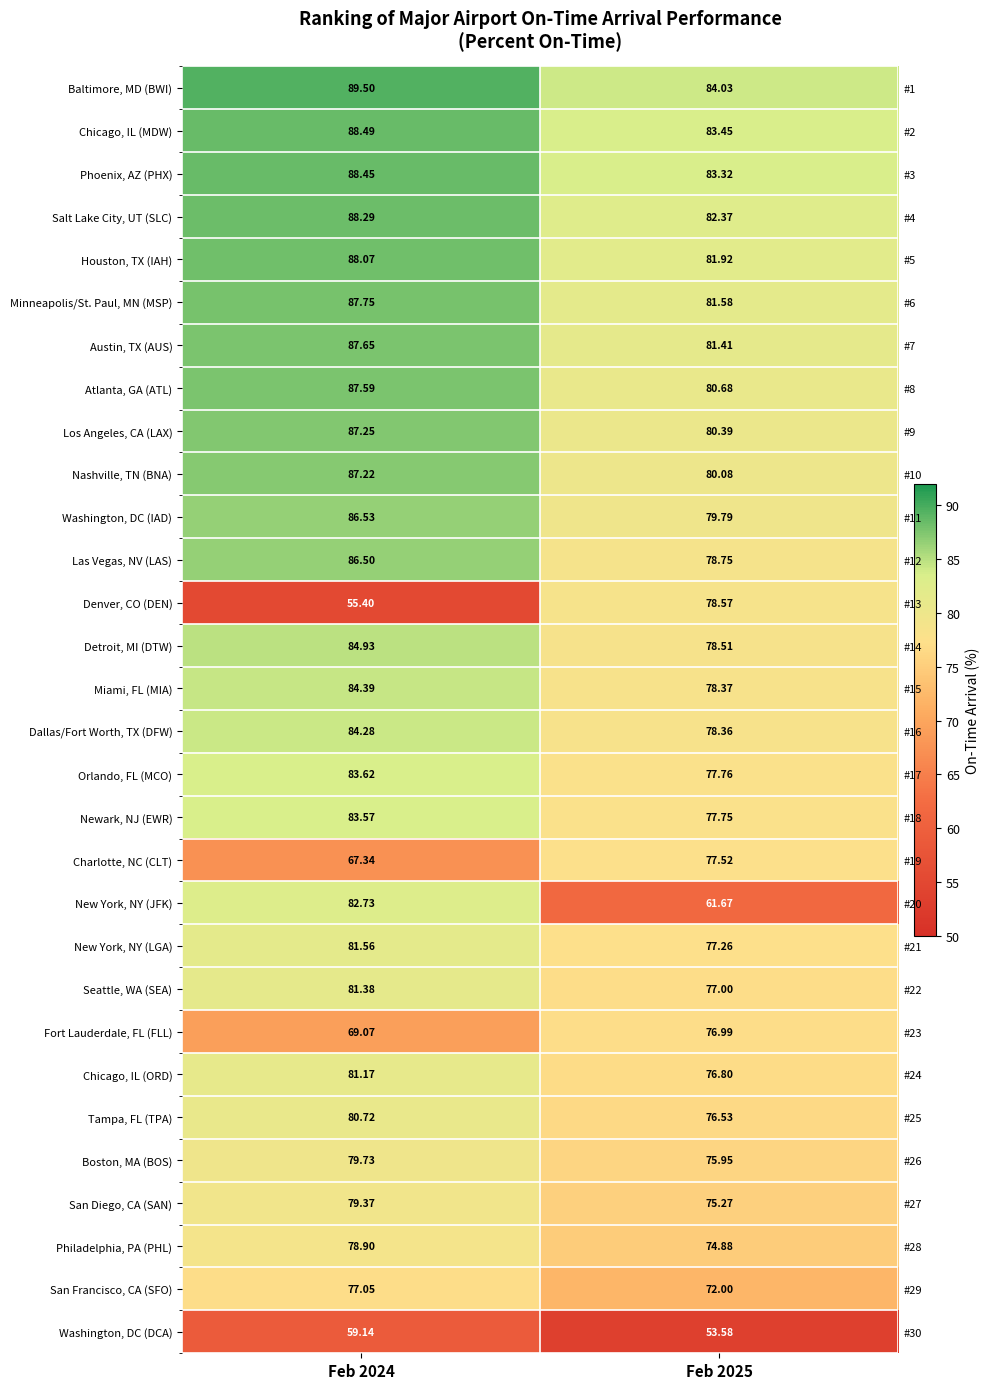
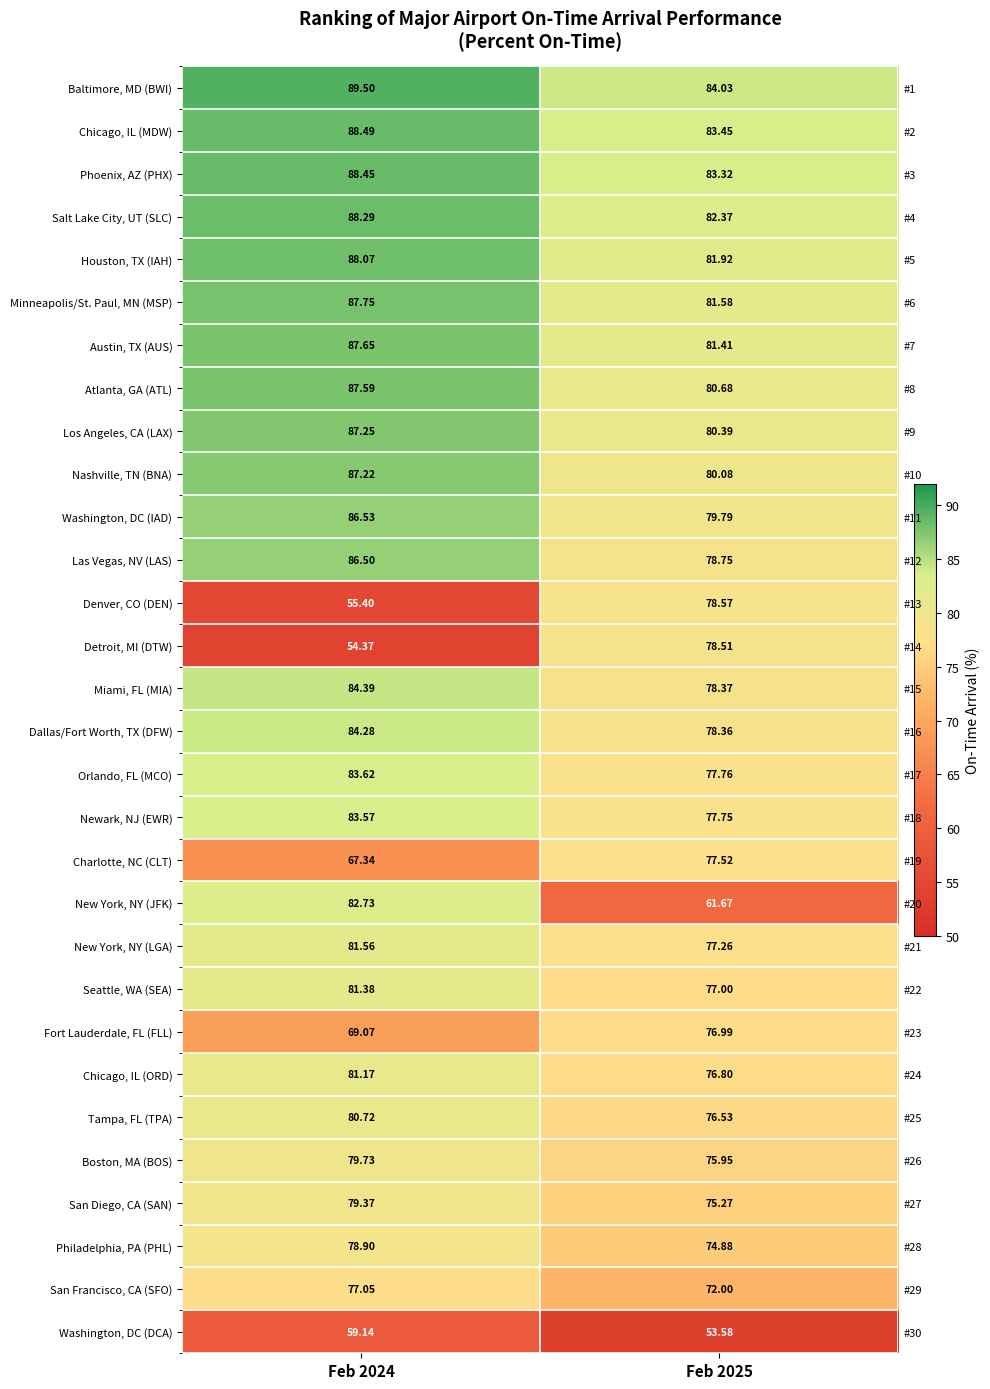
Detroit, MI (DTW), Feb 2024: 84.93 -> 54.37
